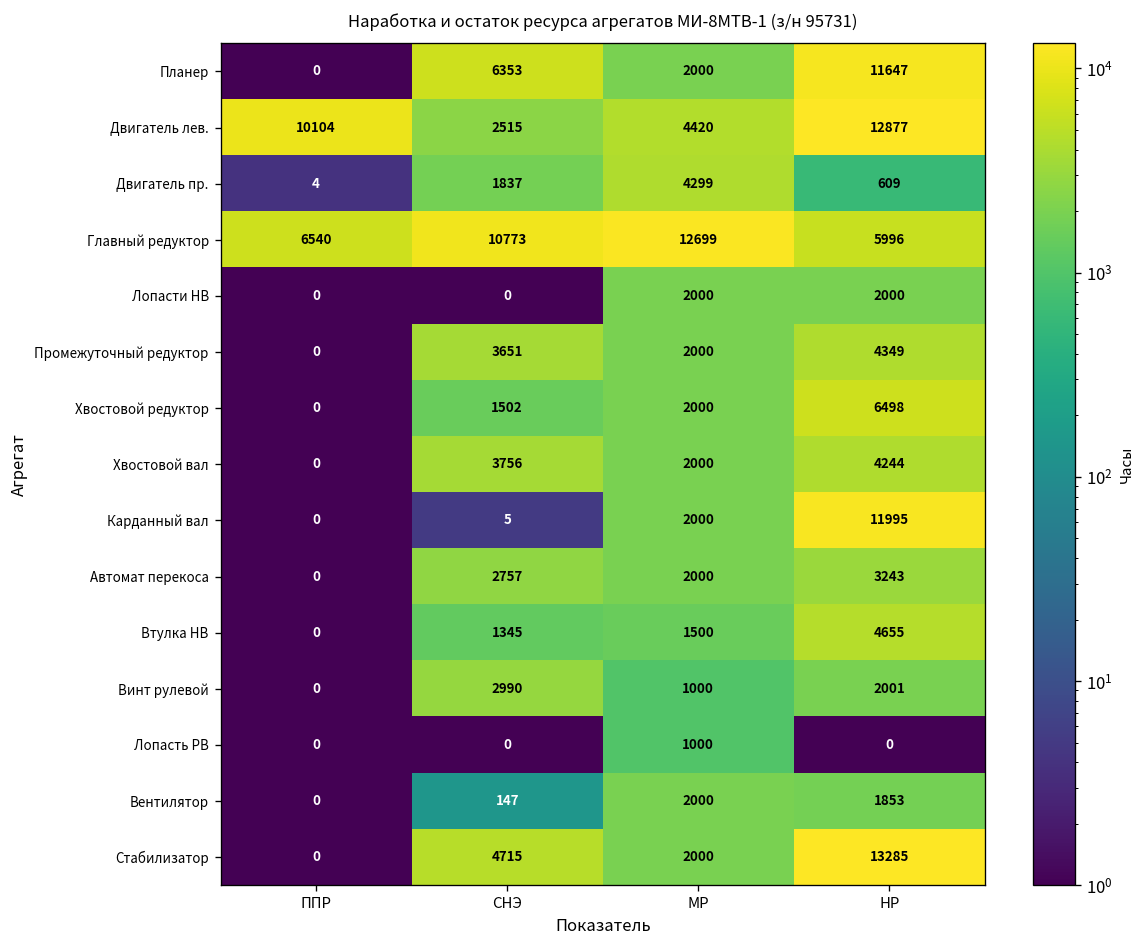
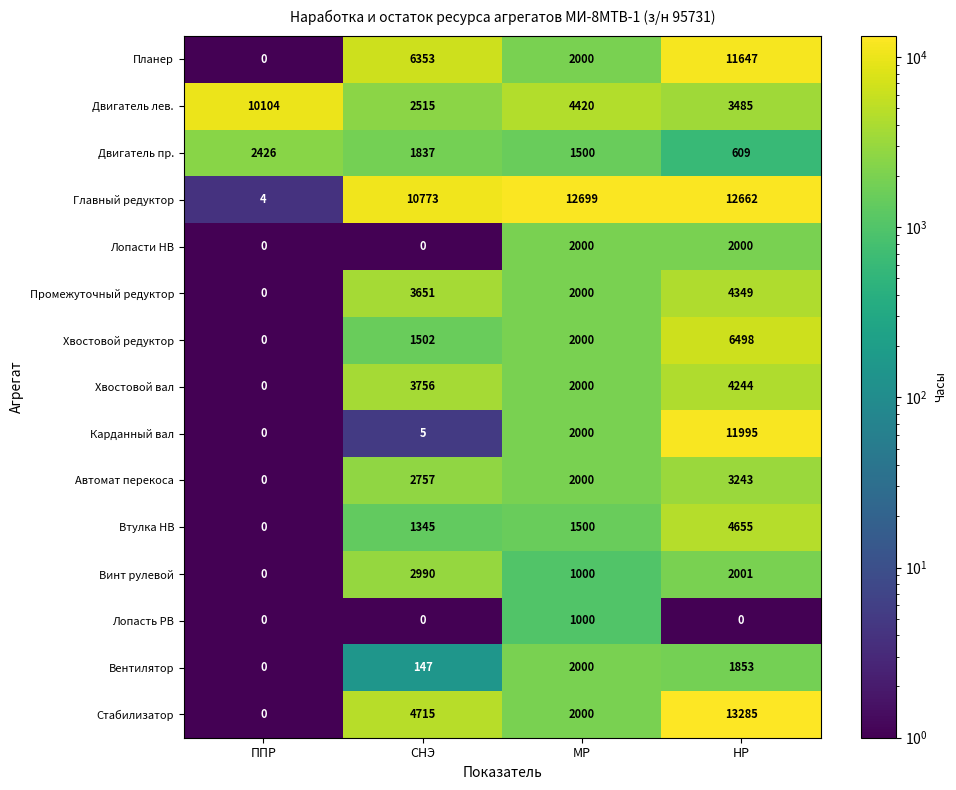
Двигатель лев., НР: 12877 -> 3485
Двигатель пр., ППР: 4 -> 2426
Двигатель пр., МР: 4299 -> 1500
Главный редуктор, ППР: 6540 -> 4
Главный редуктор, НР: 5996 -> 12662
